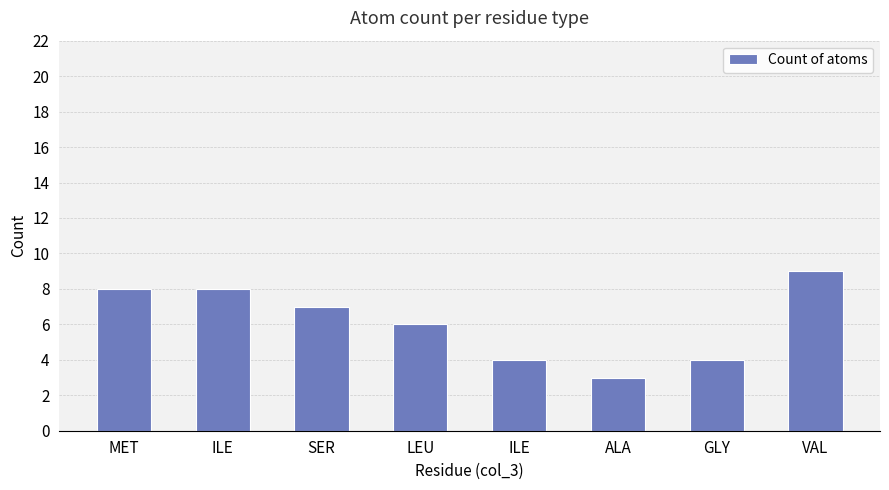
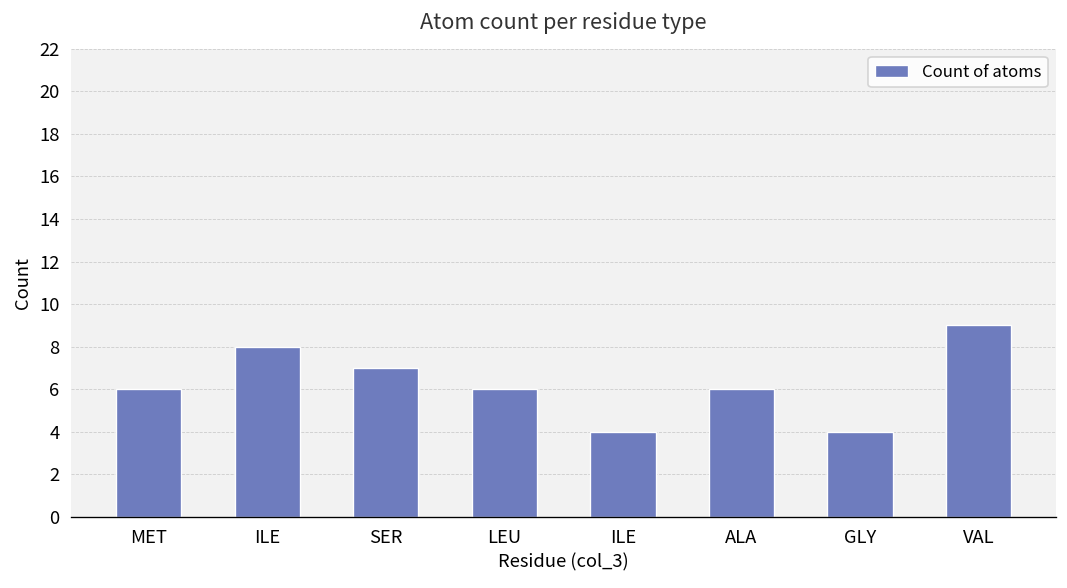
MET: 8 -> 6
ALA: 3 -> 6
